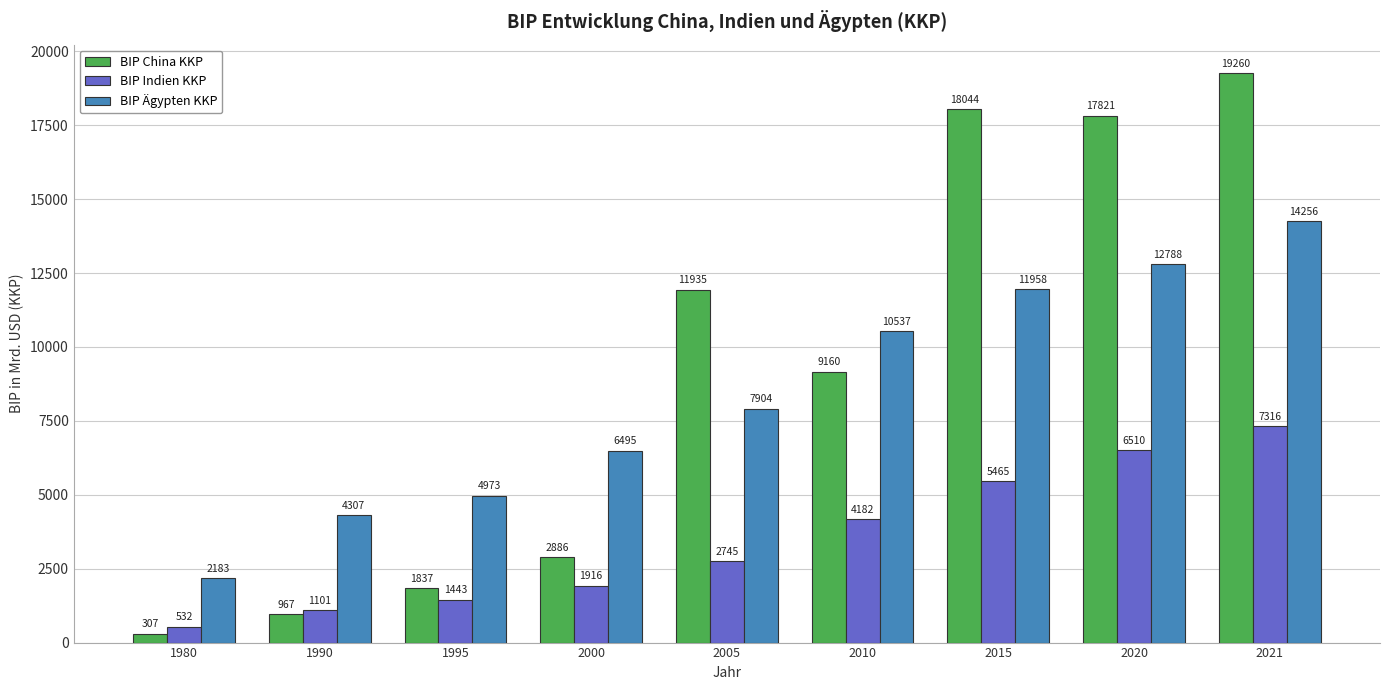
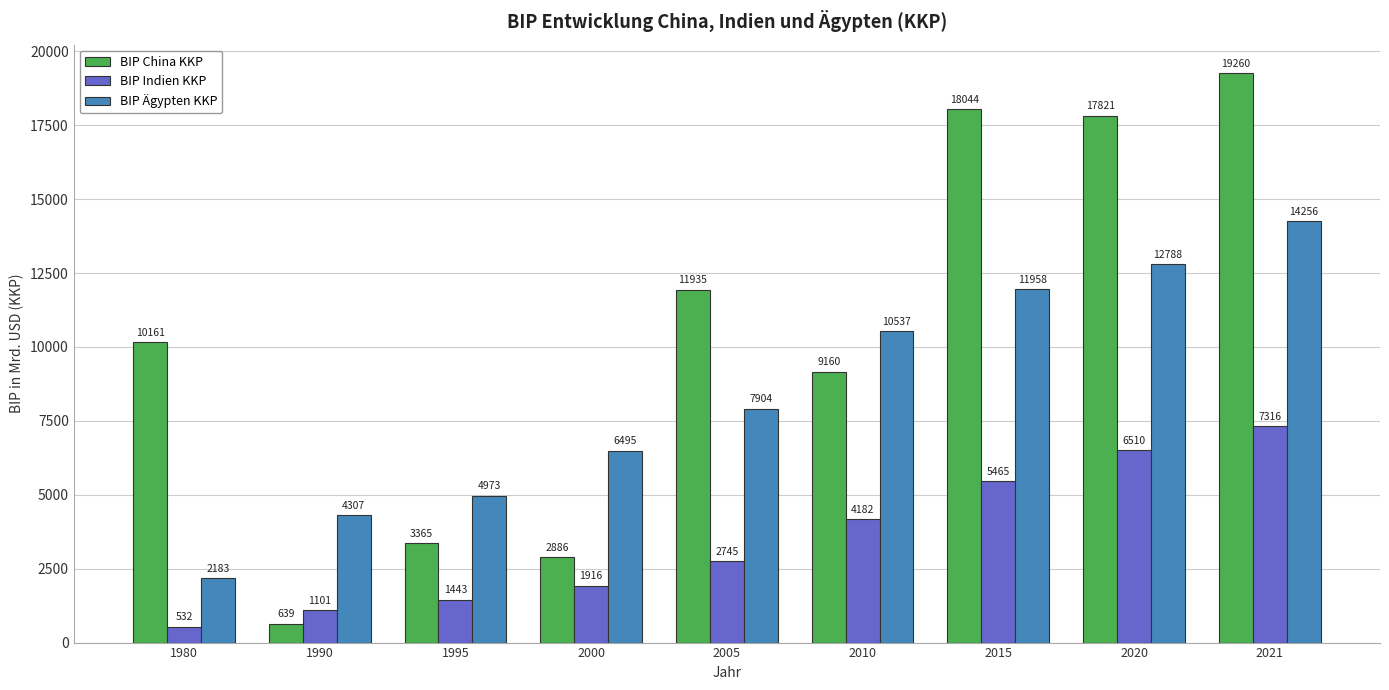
BIP China KKP, 1980: 307 -> 10161
BIP China KKP, 1990: 967 -> 639
BIP China KKP, 1995: 1837 -> 3365
